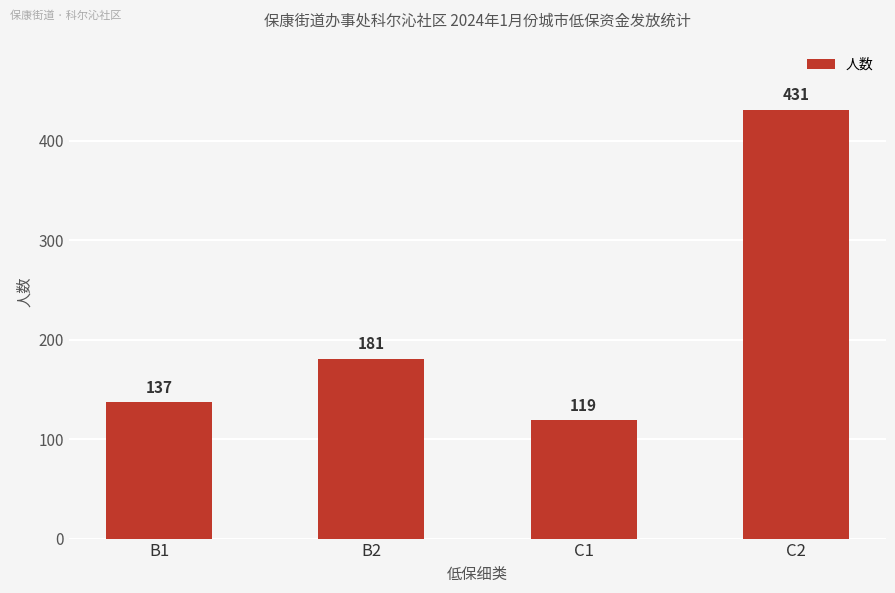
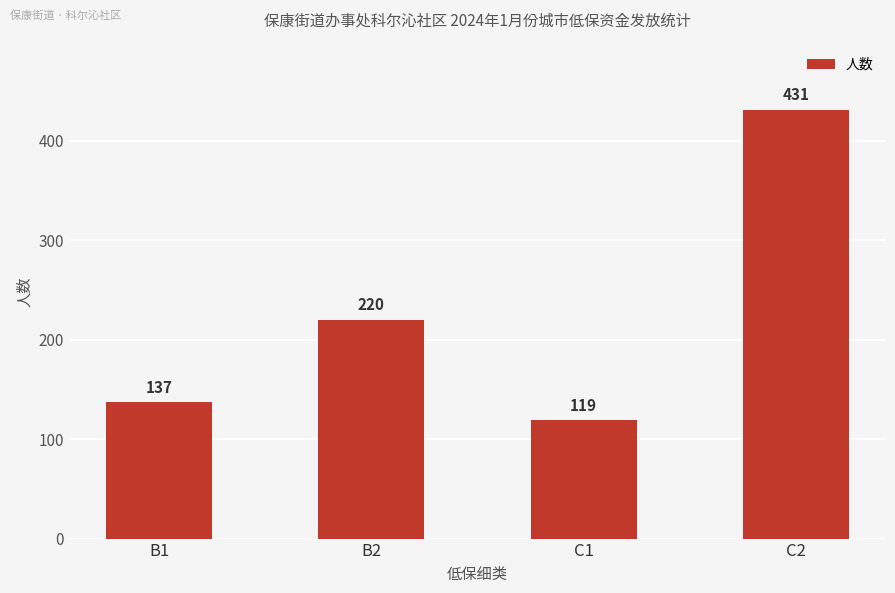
B2: 181 -> 220
